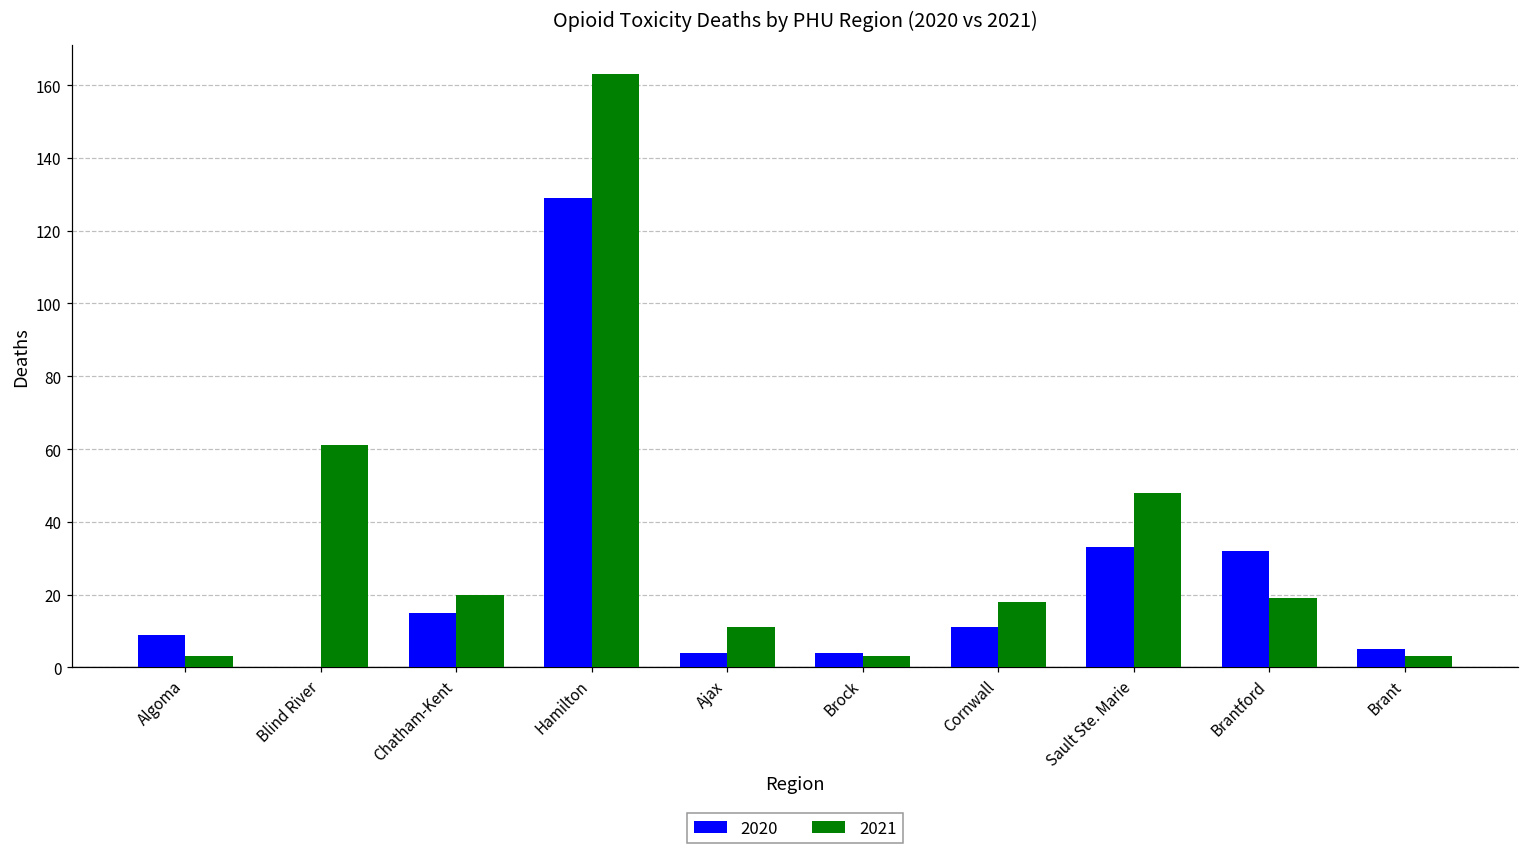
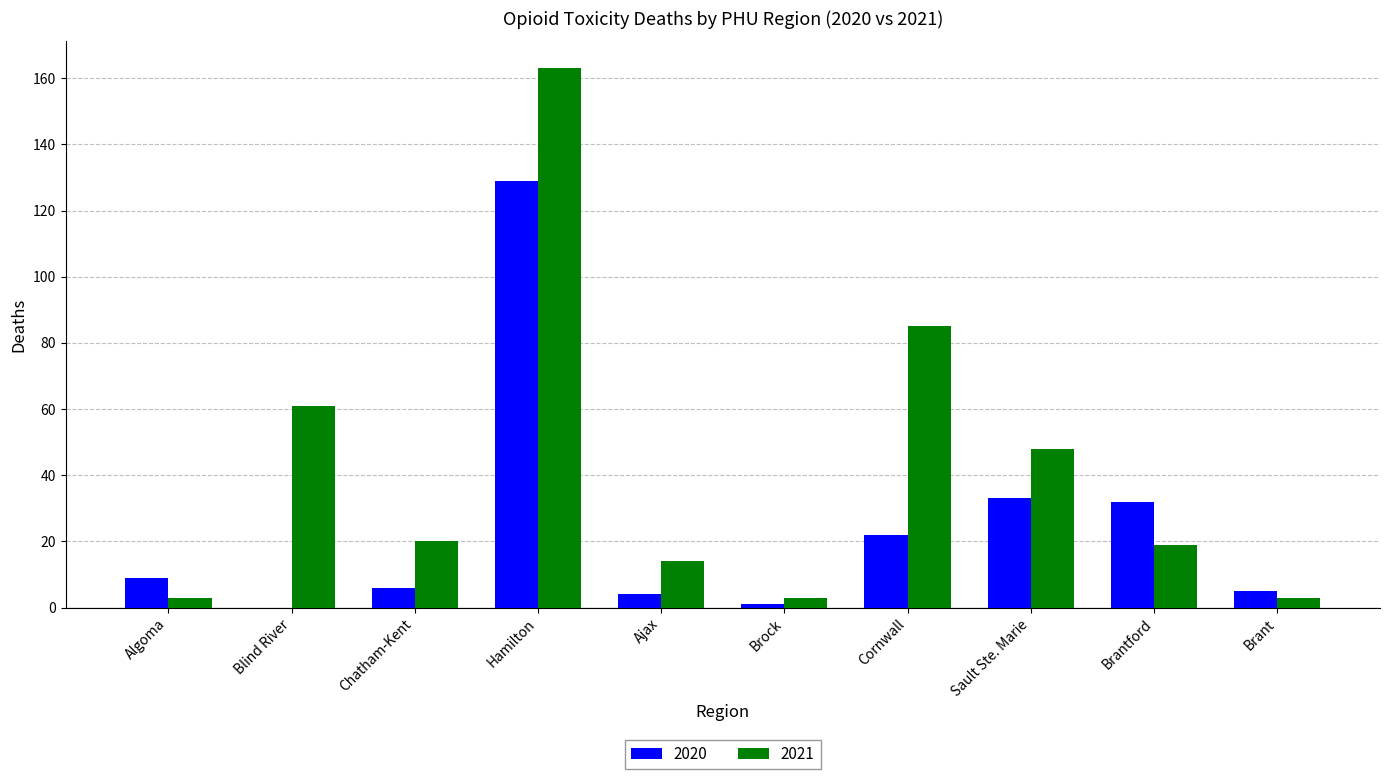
2020, Chatham-Kent: 15 -> 6
2021, Ajax: 11 -> 14
2020, Brock: 4 -> 1
2020, Cornwall: 11 -> 22
2021, Cornwall: 18 -> 85
